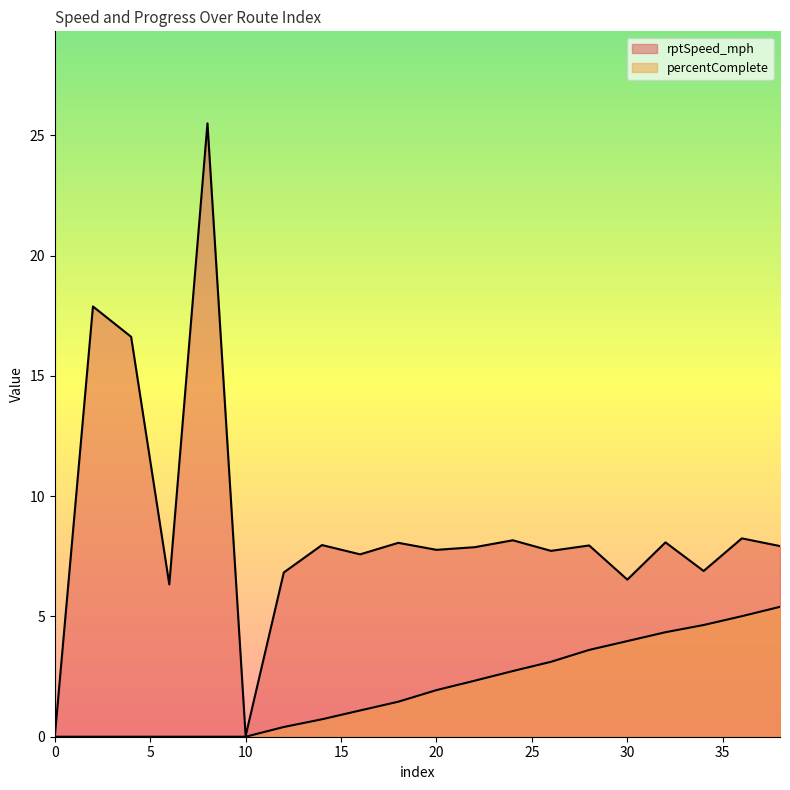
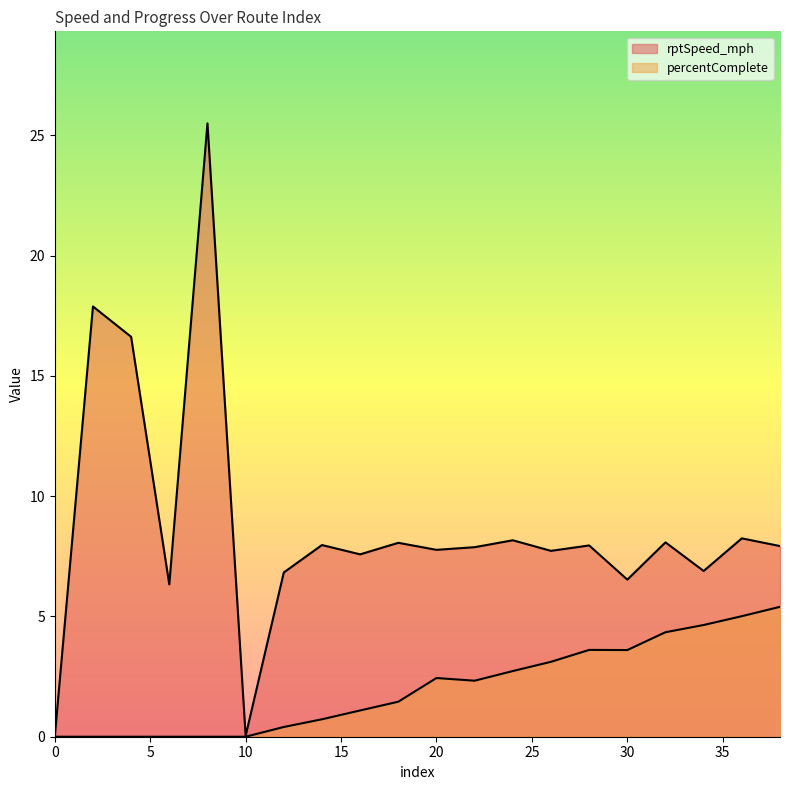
percentComplete, 20: 1.9 -> 2.4
percentComplete, 30: 4.0 -> 3.6
